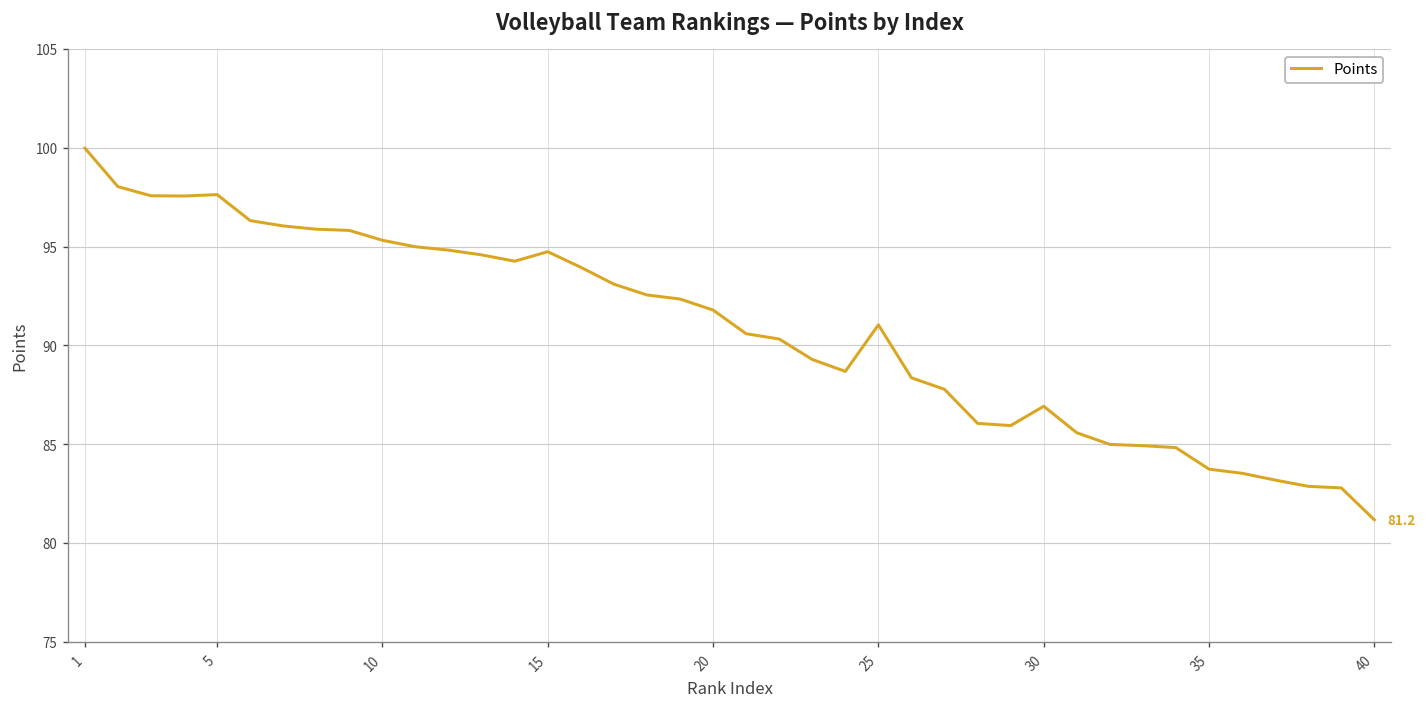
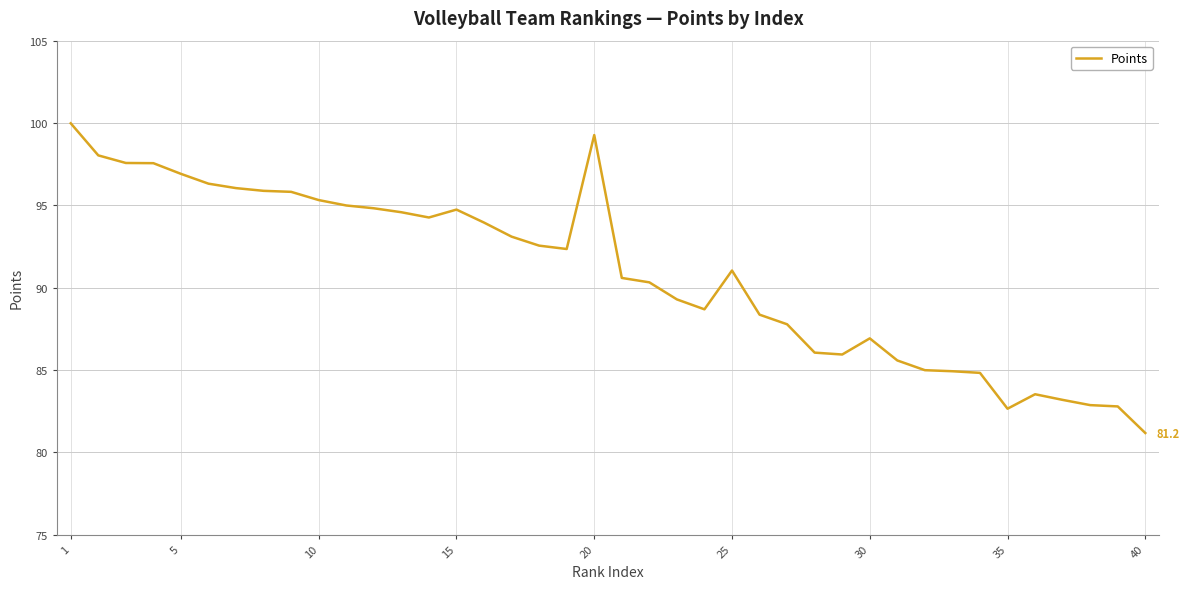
5: 97.6 -> 96.9
20: 91.8 -> 99.3
35: 83.7 -> 82.6
